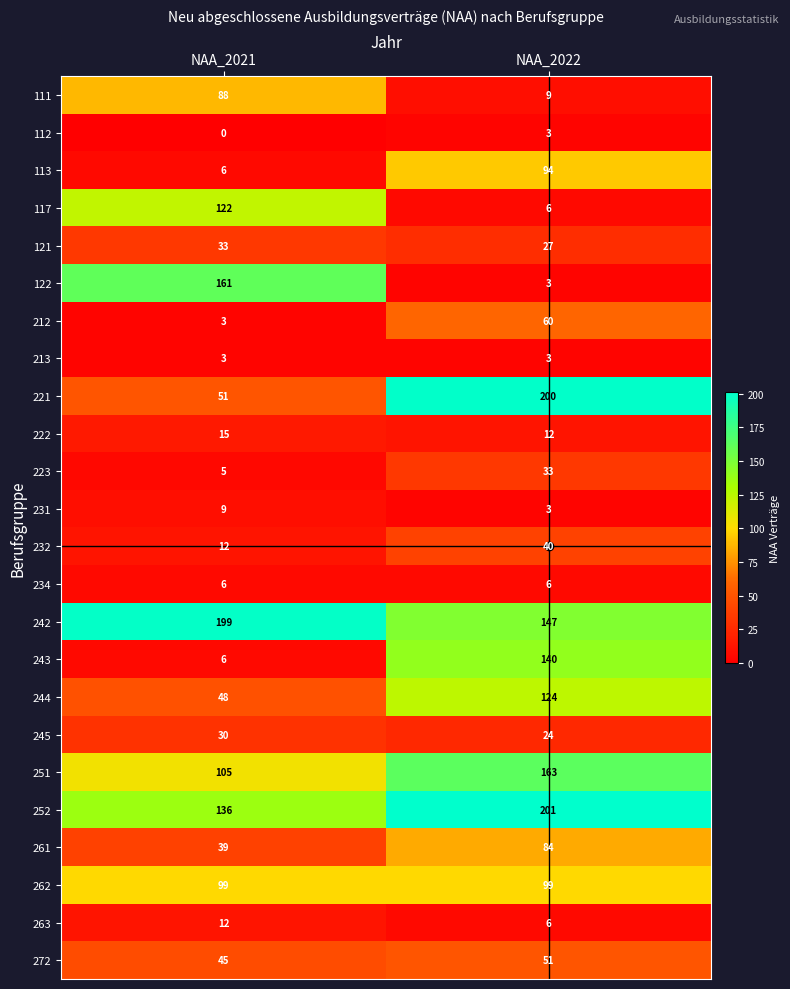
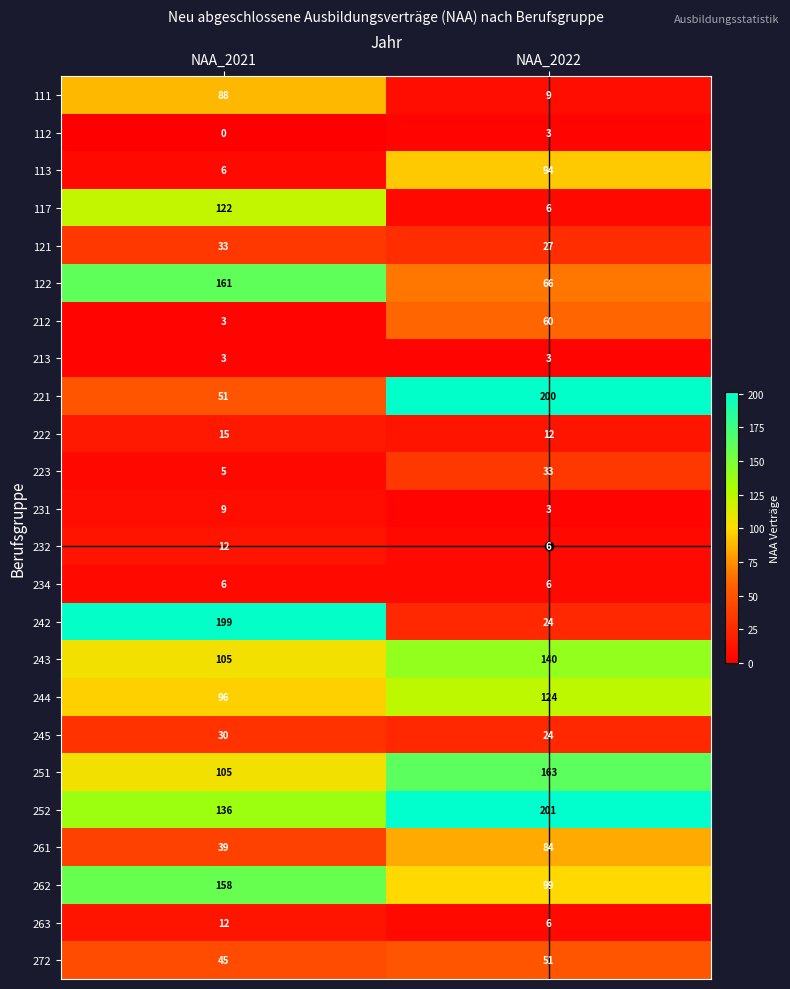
122, NAA_2022: 3 -> 66
232, NAA_2022: 40 -> 6
242, NAA_2022: 147 -> 24
243, NAA_2021: 6 -> 105
244, NAA_2021: 48 -> 96
262, NAA_2021: 99 -> 158
